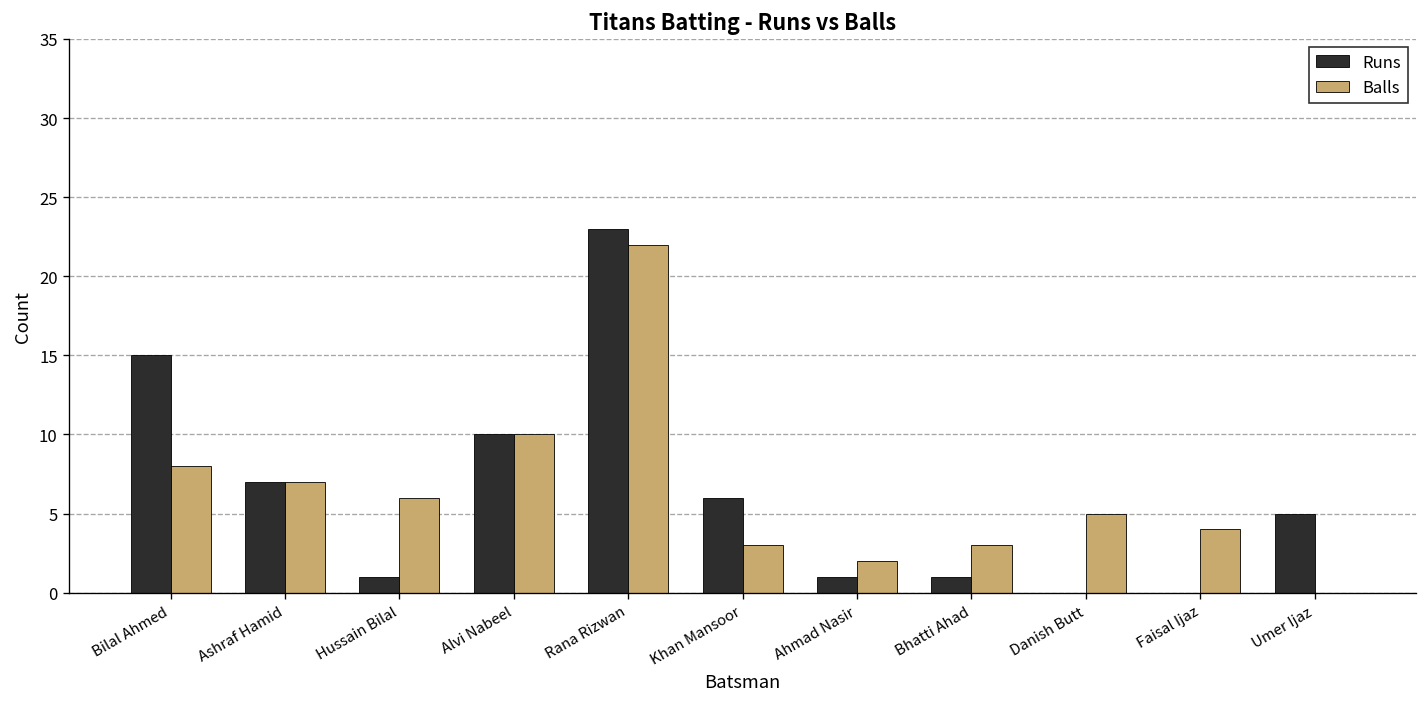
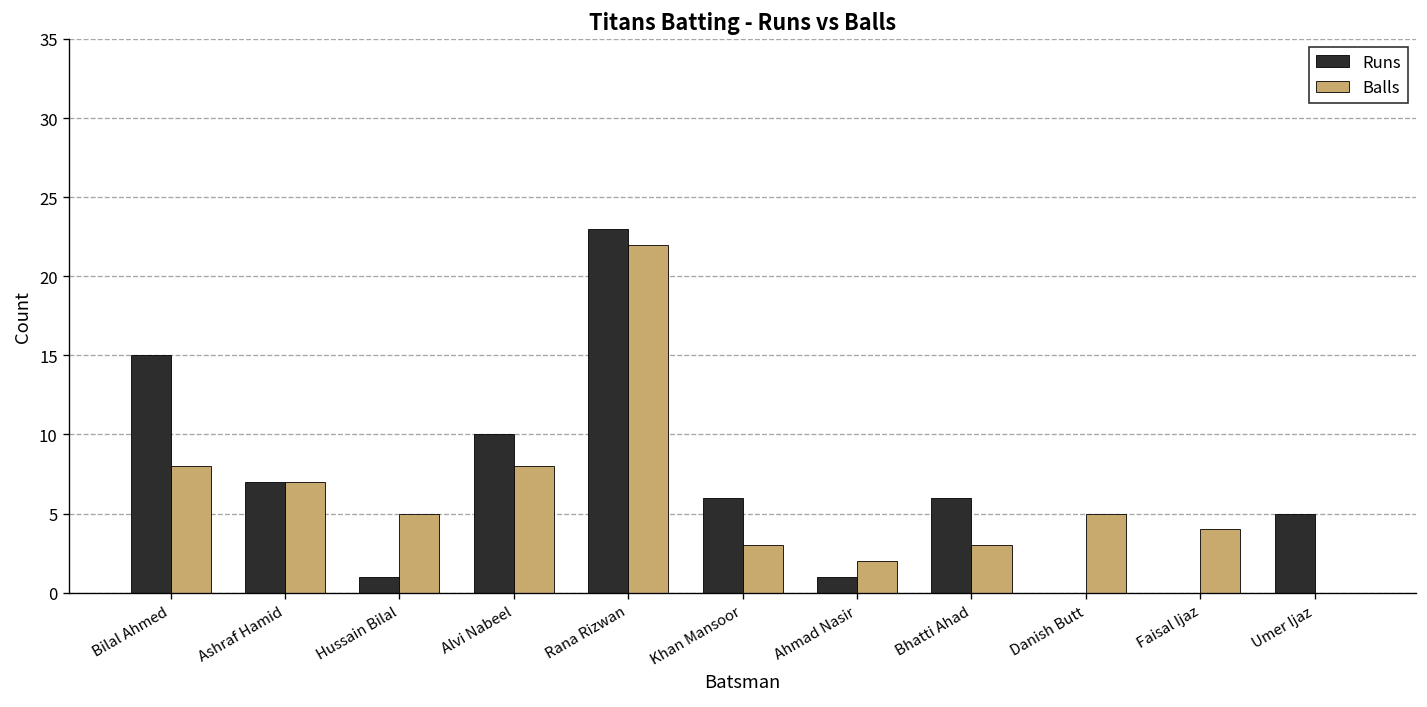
Balls, Hussain Bilal: 6 -> 5
Balls, Alvi Nabeel: 10 -> 8
Runs, Bhatti Ahad: 1 -> 6
